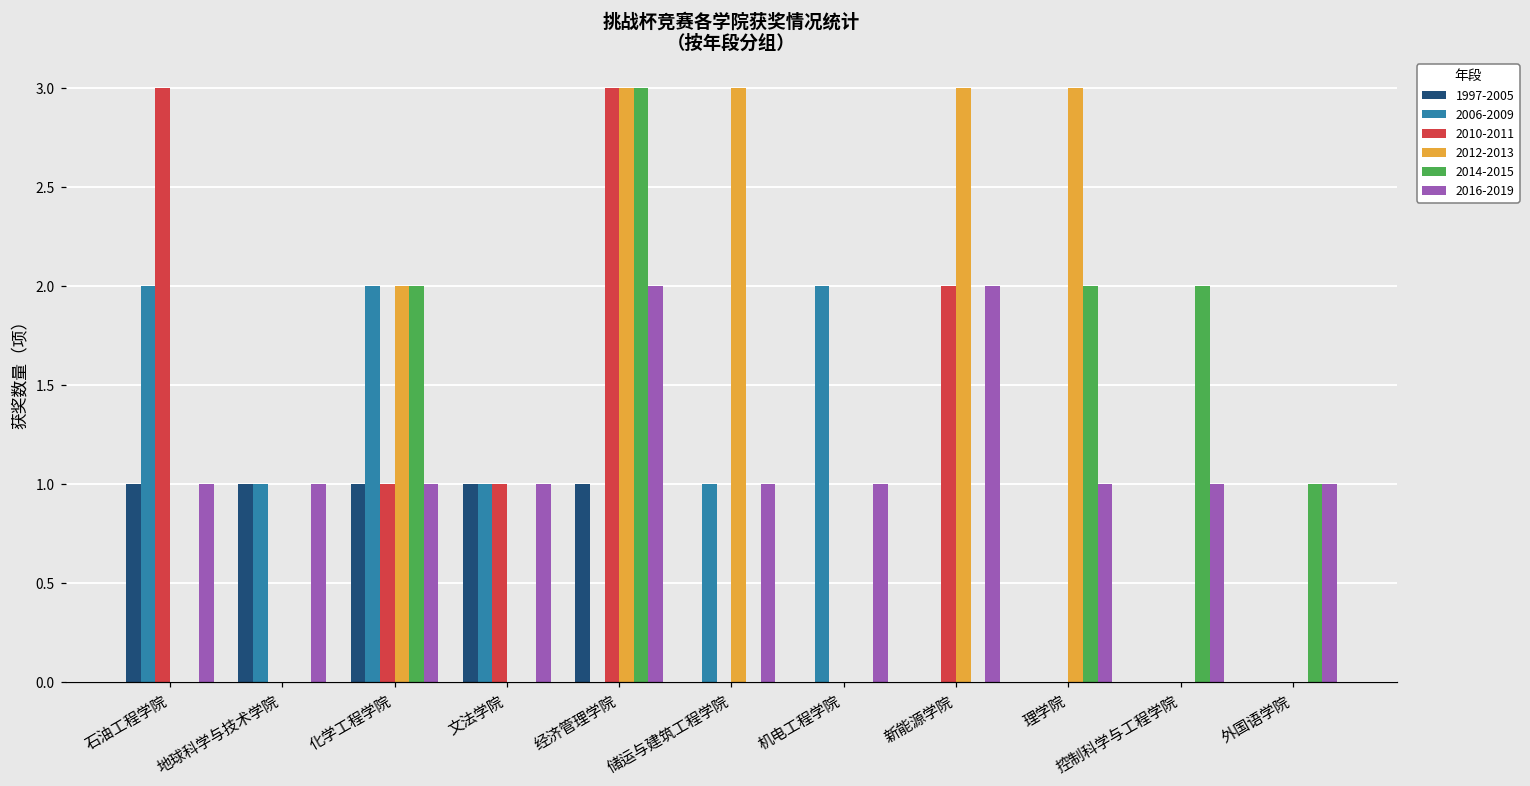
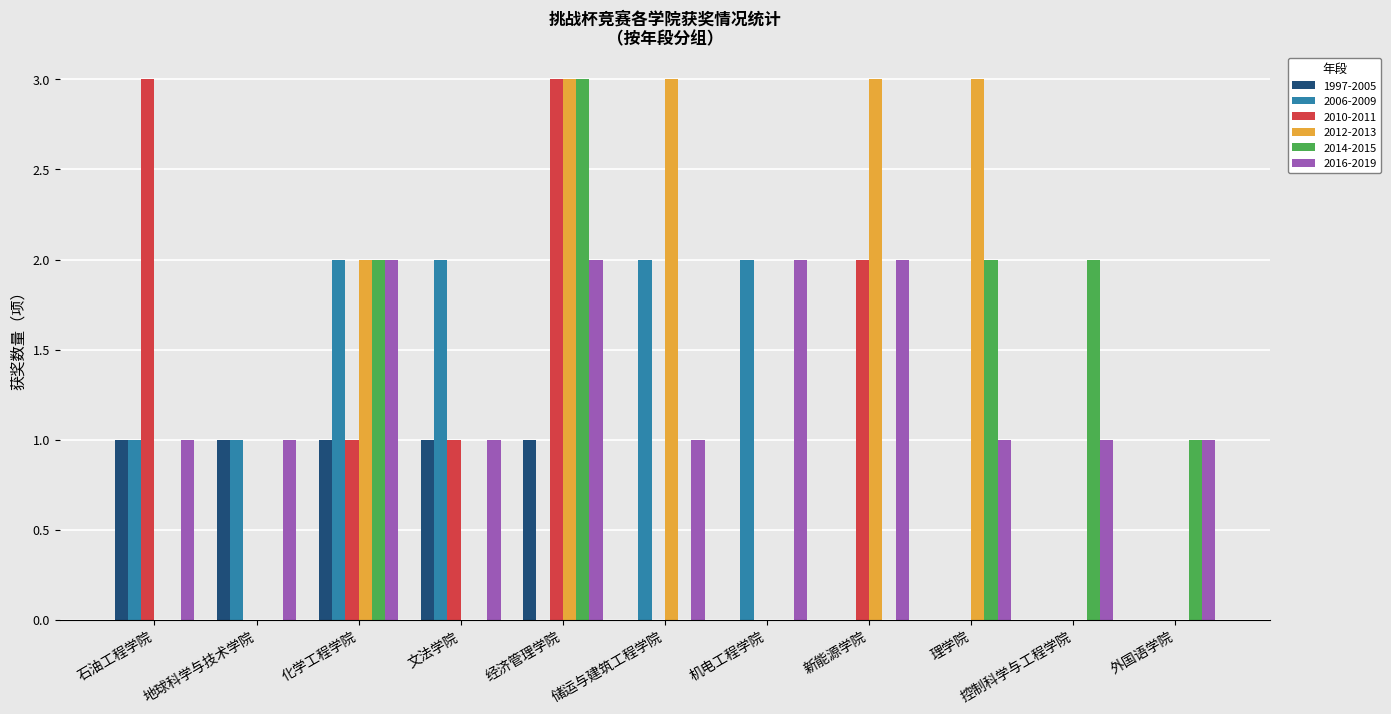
2006-2009, 石油工程学院: 2 -> 1
2016-2019, 化学工程学院: 1 -> 2
2006-2009, 文法学院: 1 -> 2
2006-2009, 储运与建筑工程学院: 1 -> 2
2016-2019, 机电工程学院: 1 -> 2
